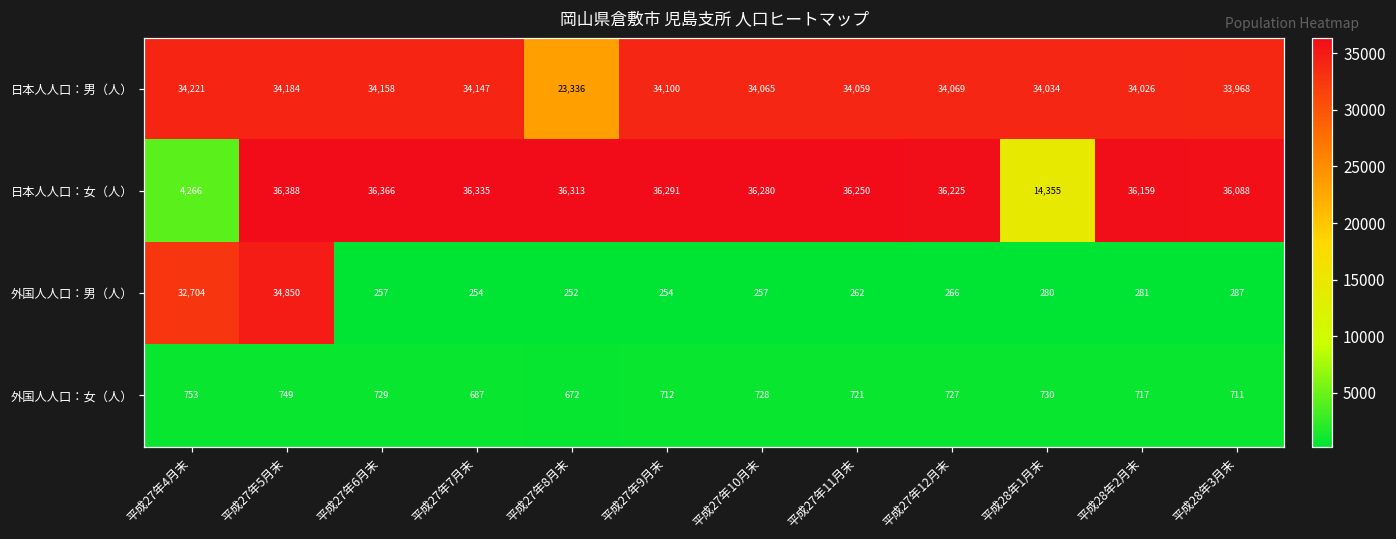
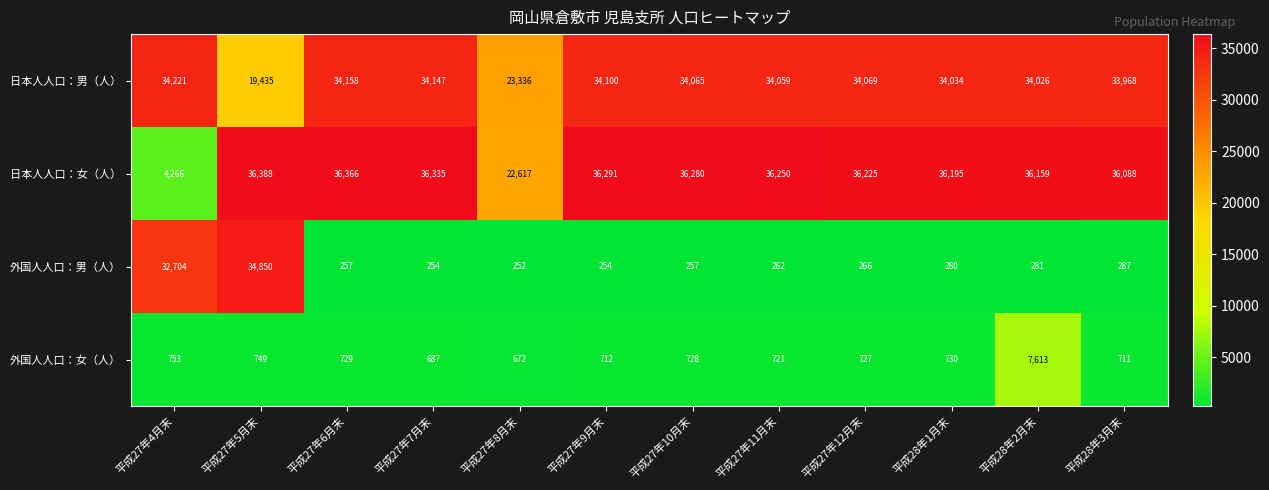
日本人人口：男（人）, 平成27年5月末: 34,184 -> 19,435
日本人人口：女（人）, 平成27年8月末: 36,313 -> 22,617
日本人人口：女（人）, 平成28年1月末: 14,355 -> 36,195
外国人人口：女（人）, 平成28年2月末: 717 -> 7,613
